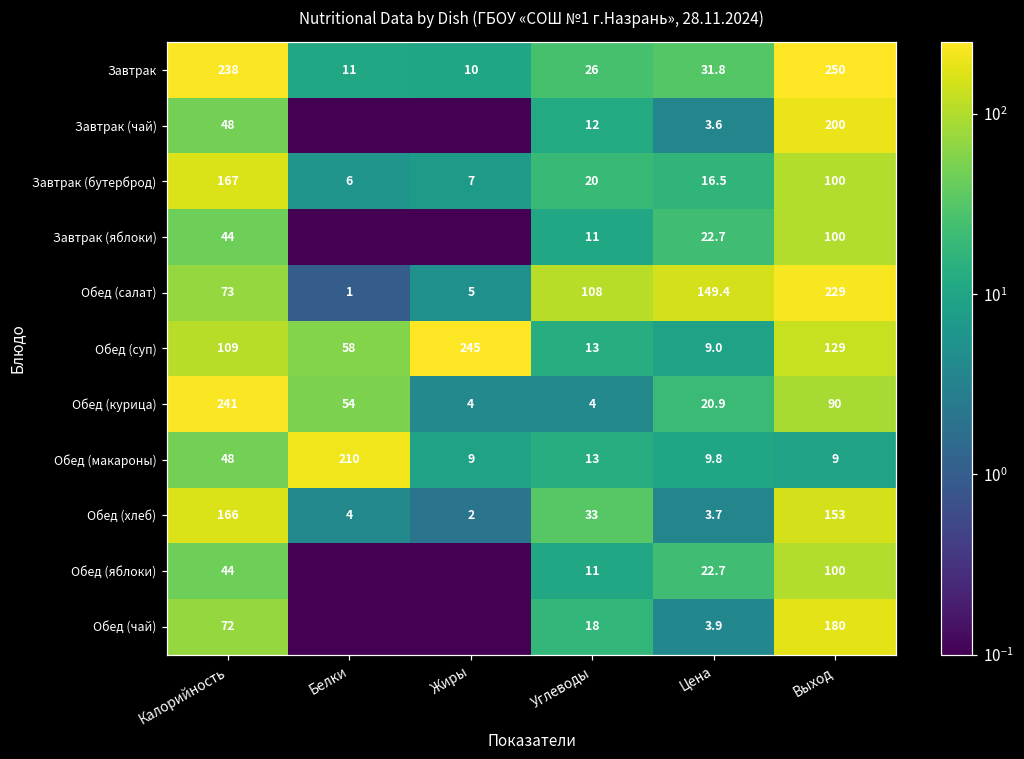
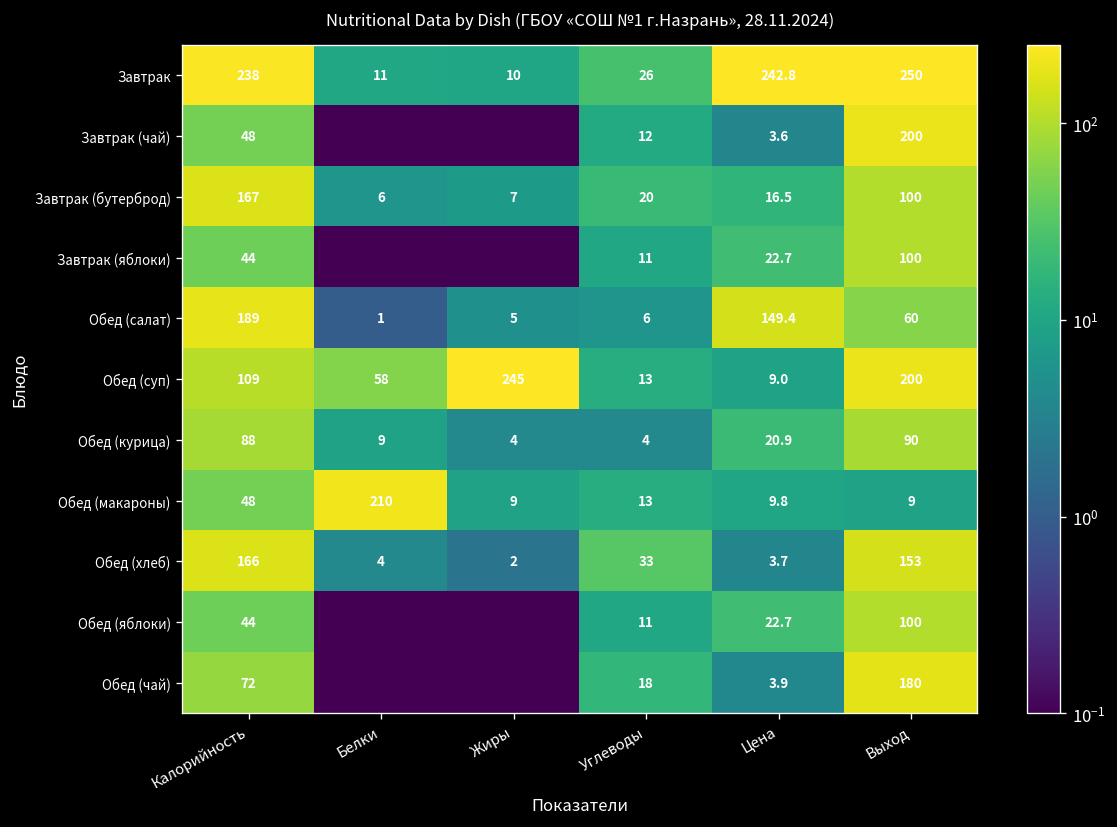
Завтрак, Цена: 31.8 -> 242.8
Обед (салат), Калорийность: 73 -> 189
Обед (салат), Углеводы: 108 -> 6
Обед (салат), Выход: 229 -> 60
Обед (суп), Выход: 129 -> 200
Обед (курица), Калорийность: 241 -> 88
Обед (курица), Белки: 54 -> 9
